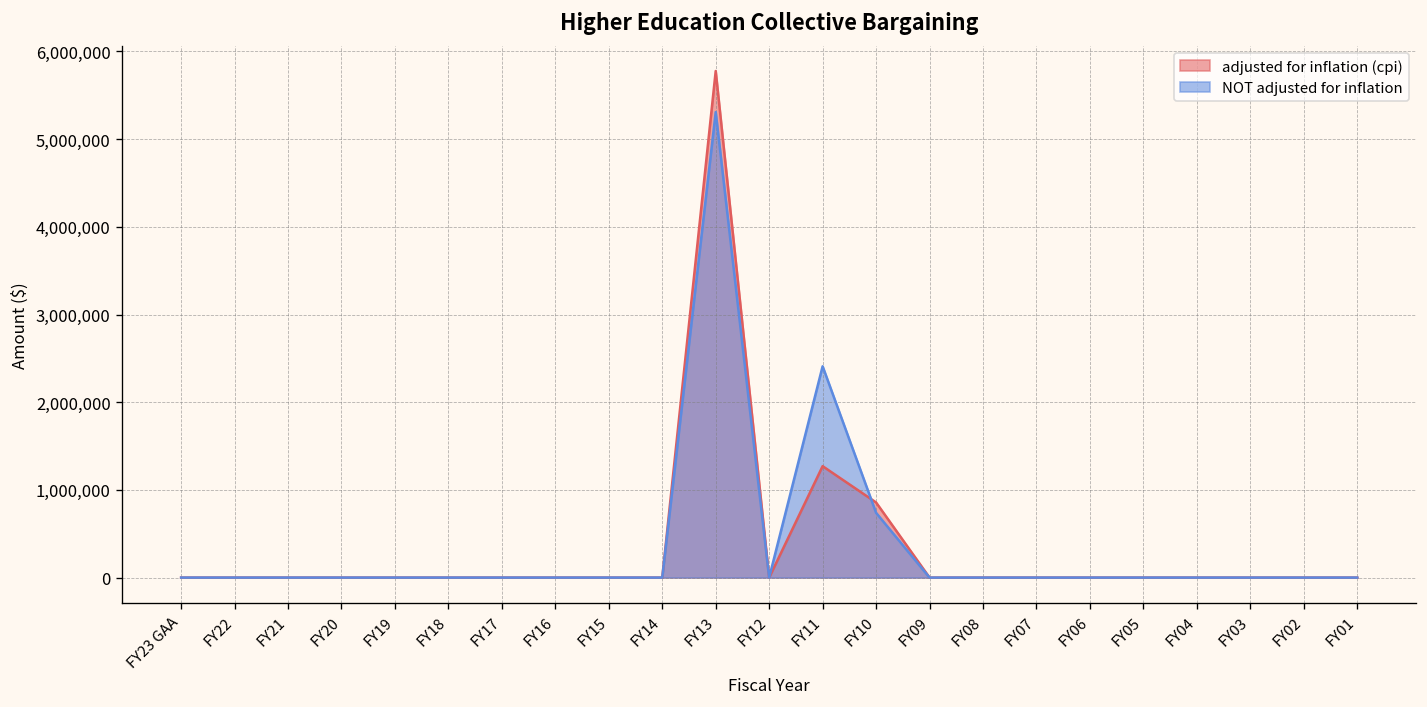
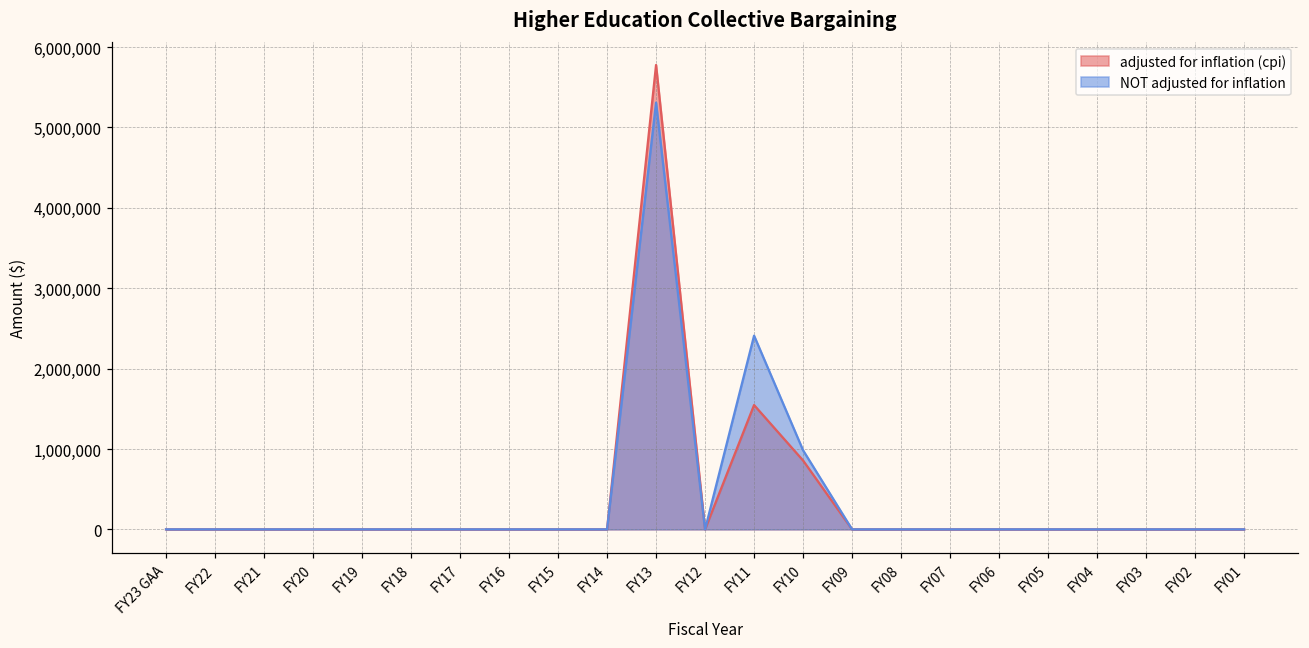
adjusted for inflation (cpi), FY11: 1,300,000 -> 1,500,000
NOT adjusted for inflation, FY10: 700,000 -> 1,000,000
